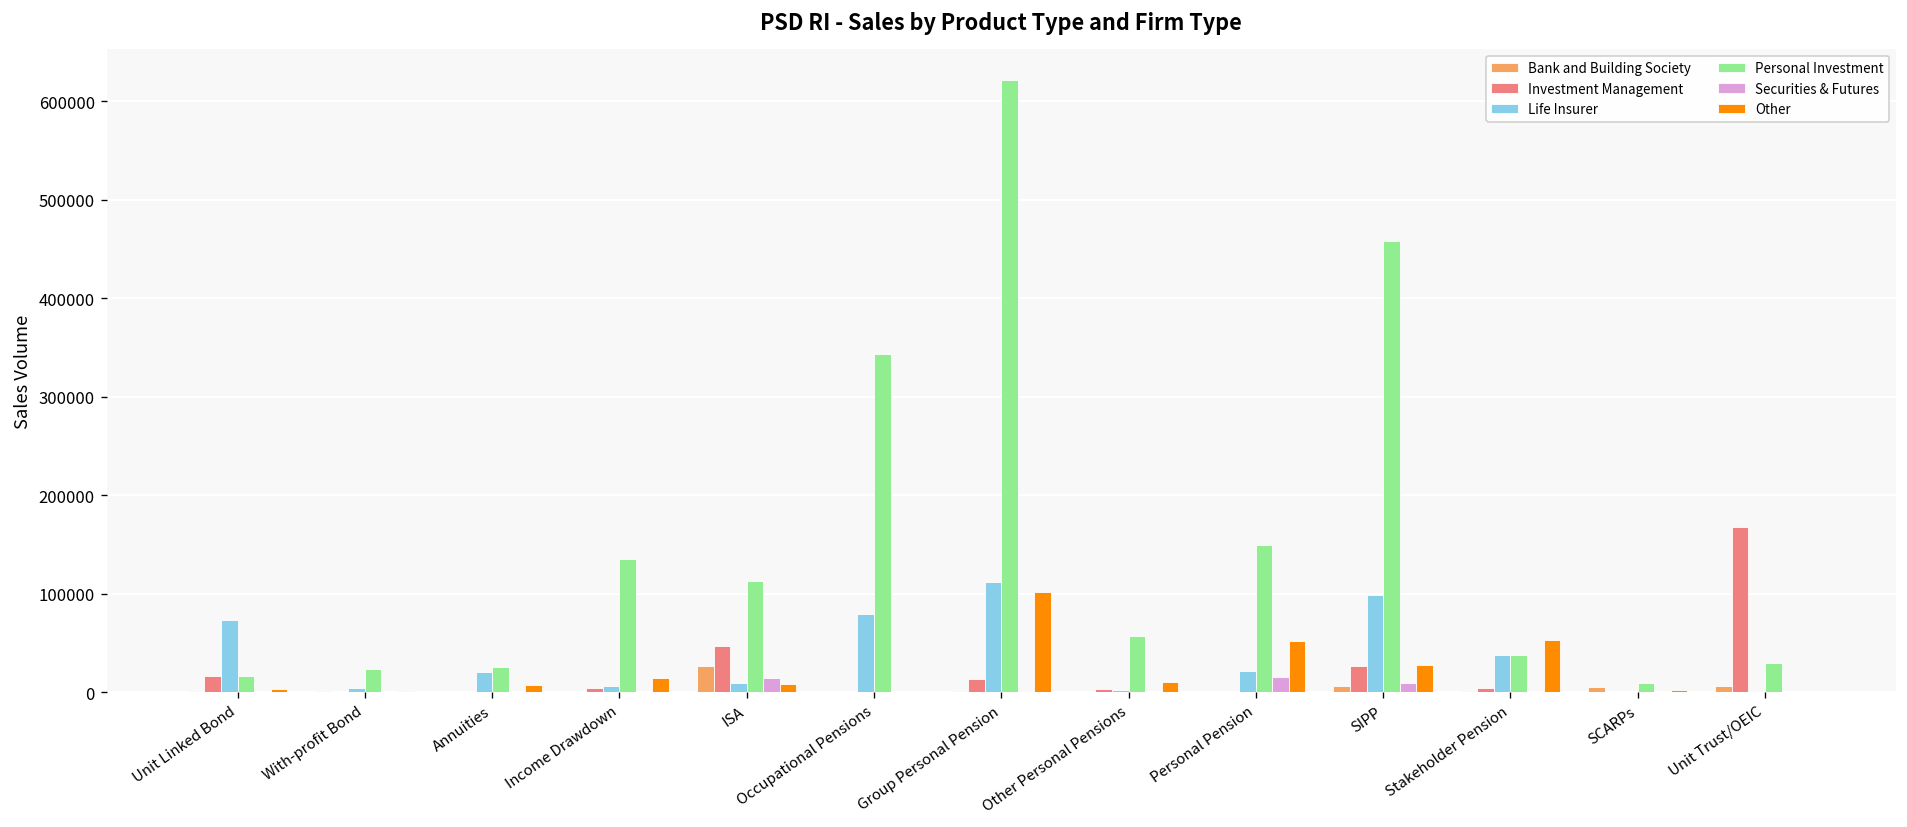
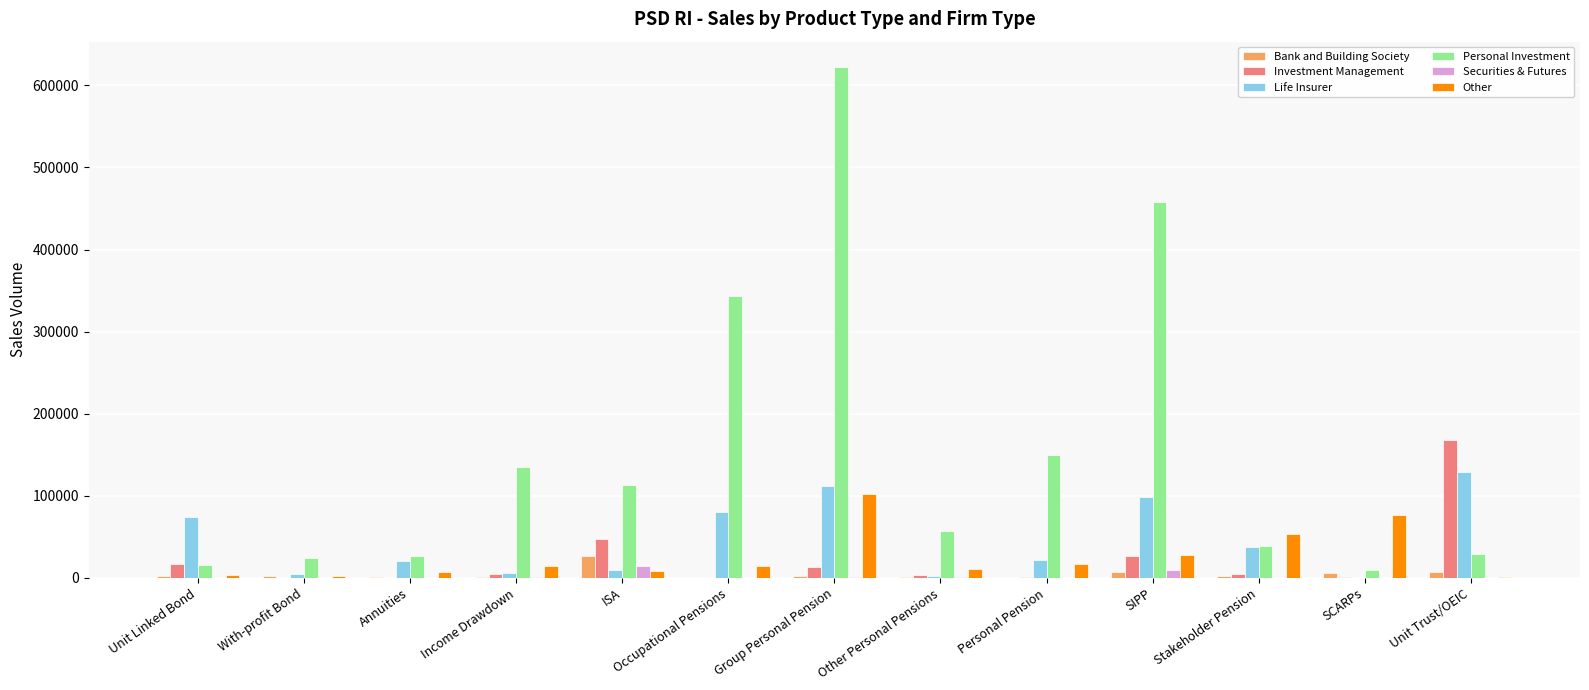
Other, Occupational Pensions: 0 -> 10000
Securities & Futures, Personal Pension: 20000 -> 0
Other, Personal Pension: 50000 -> 20000
Other, SCARPs: 0 -> 80000
Life Insurer, Unit Trust/OEIC: 0 -> 130000
